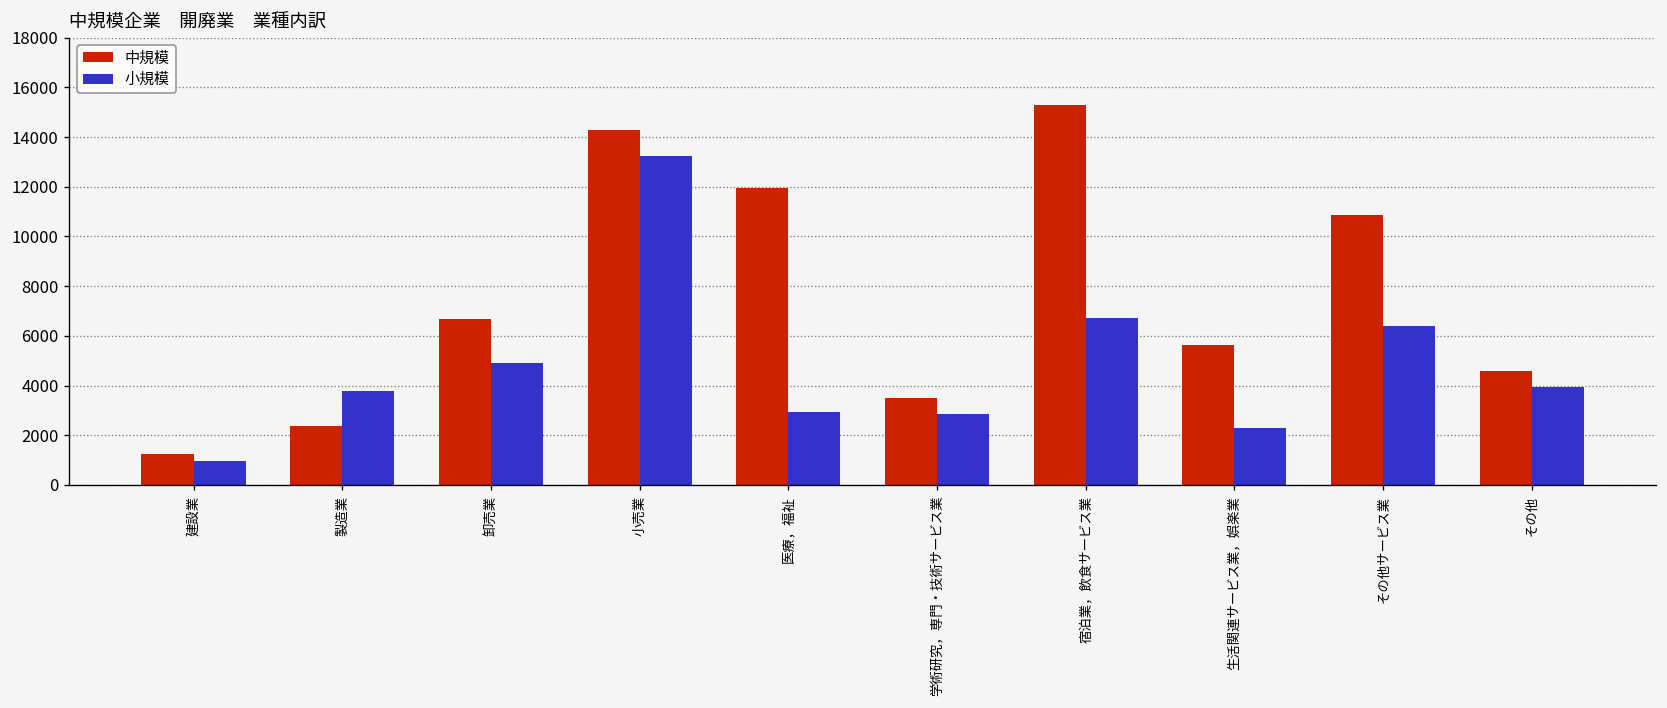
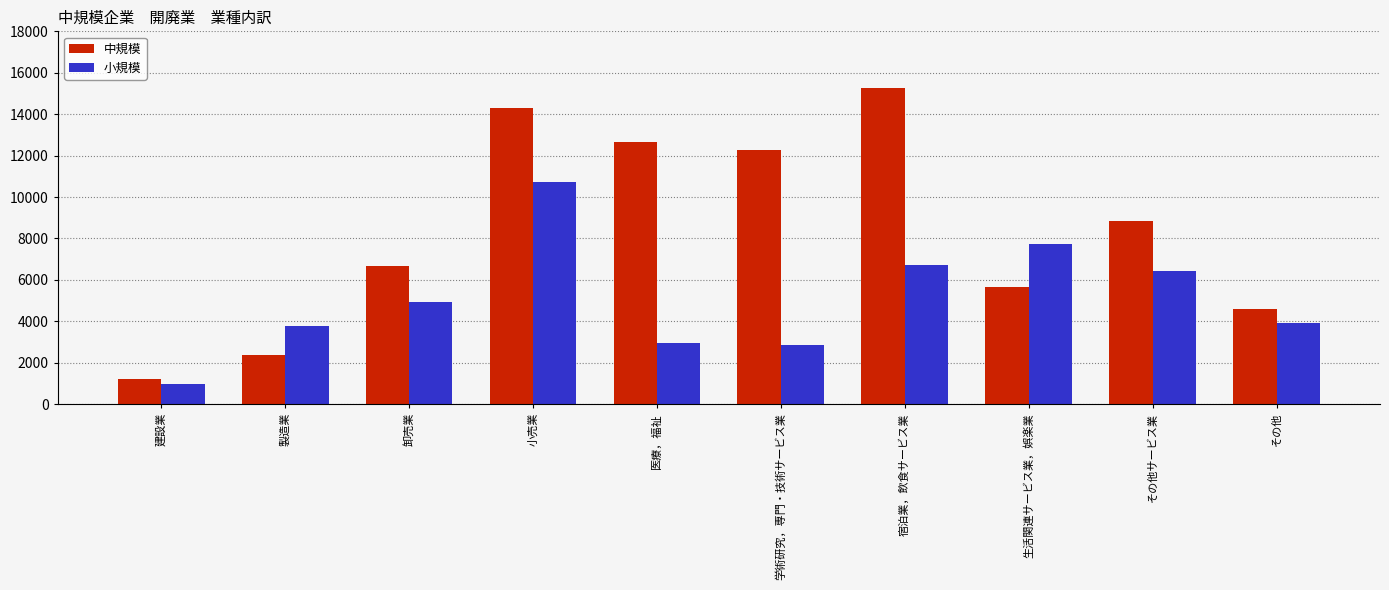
小規模, 小売業: 13200 -> 10700
中規模, 医療，福祉: 12000 -> 12600
中規模, 学術研究，専門・技術サービス業: 3500 -> 12300
小規模, 生活関連サービス業，娯楽業: 2300 -> 7700
中規模, その他サービス業: 10900 -> 8800
